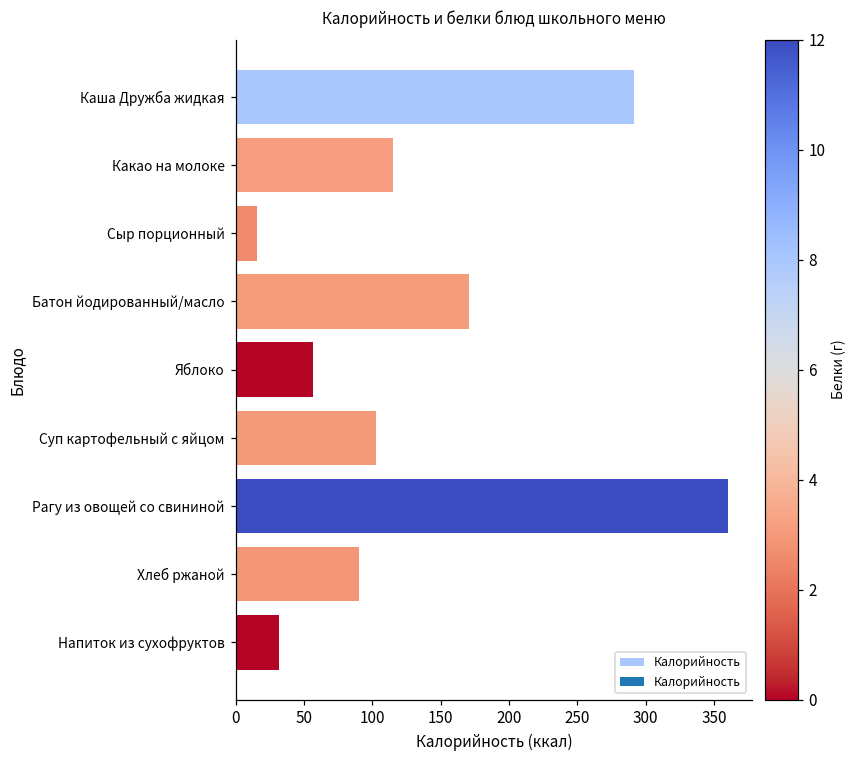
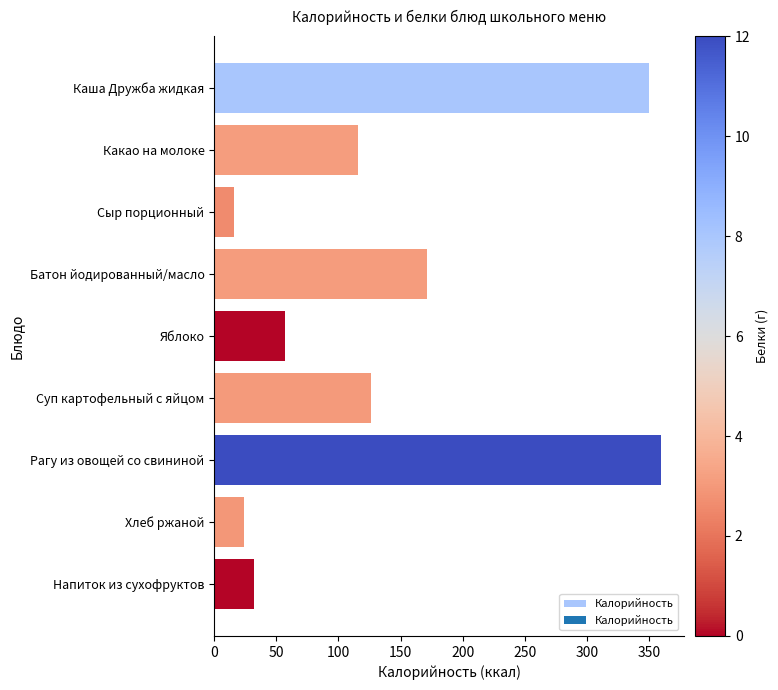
Каша Дружба жидкая: 292 -> 350
Суп картофельный с яйцом: 103 -> 126
Хлеб ржаной: 90 -> 24
